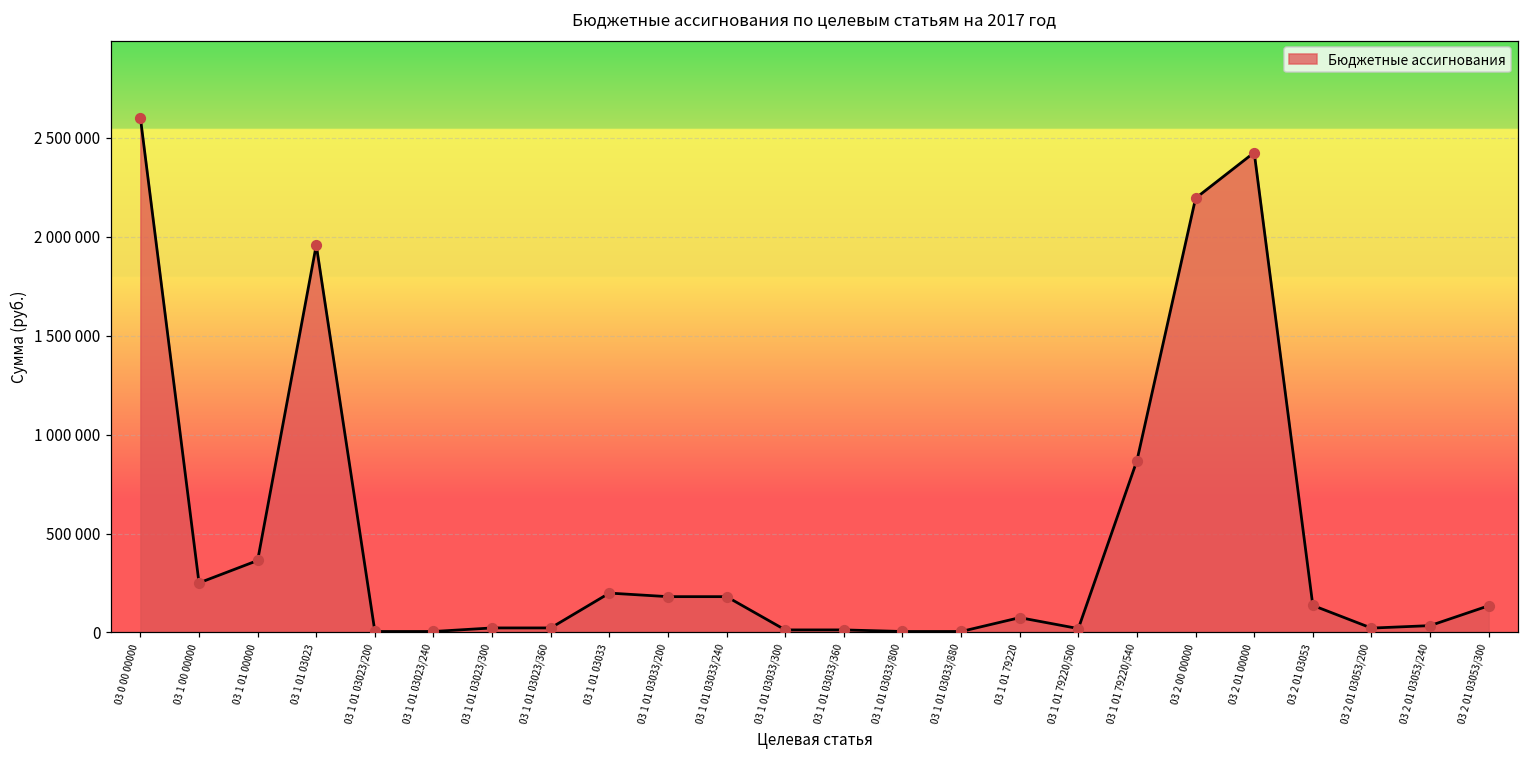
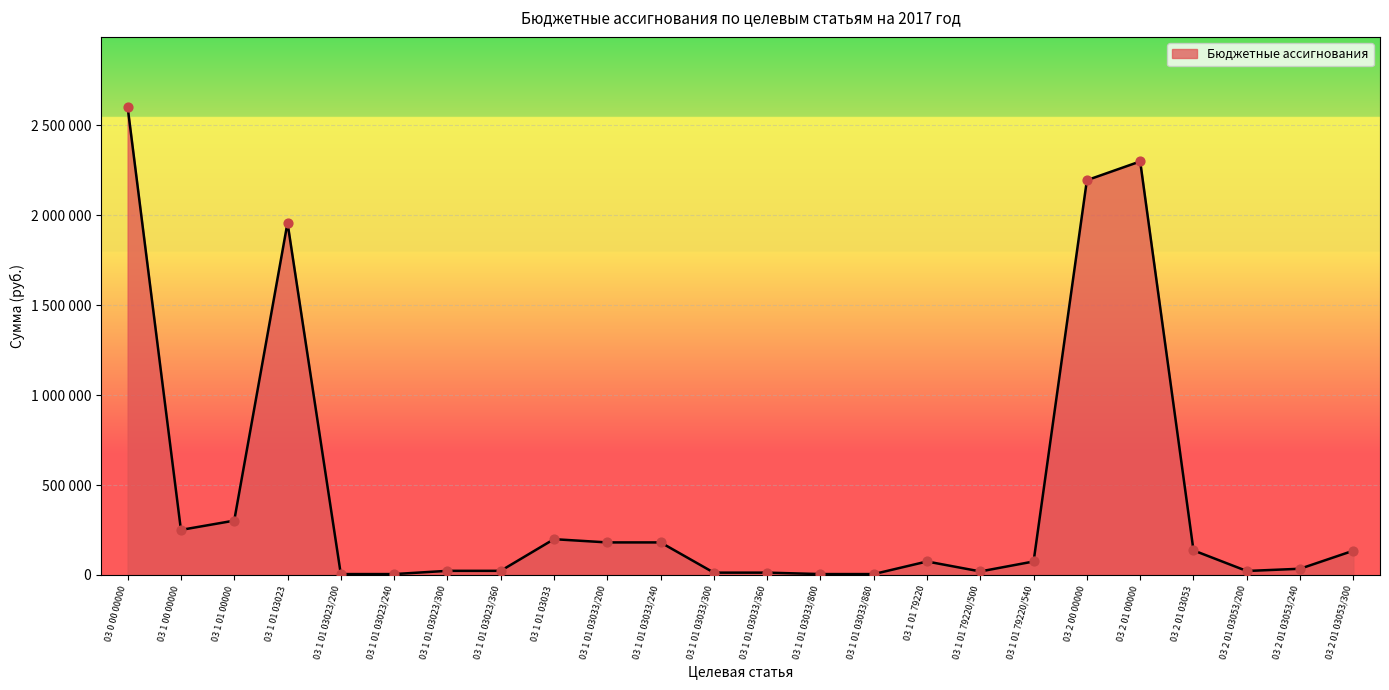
03 1 01 00000: 360000 -> 300000
03 1 01 79220/540: 870000 -> 80000
03 2 01 00000: 2420000 -> 2300000
